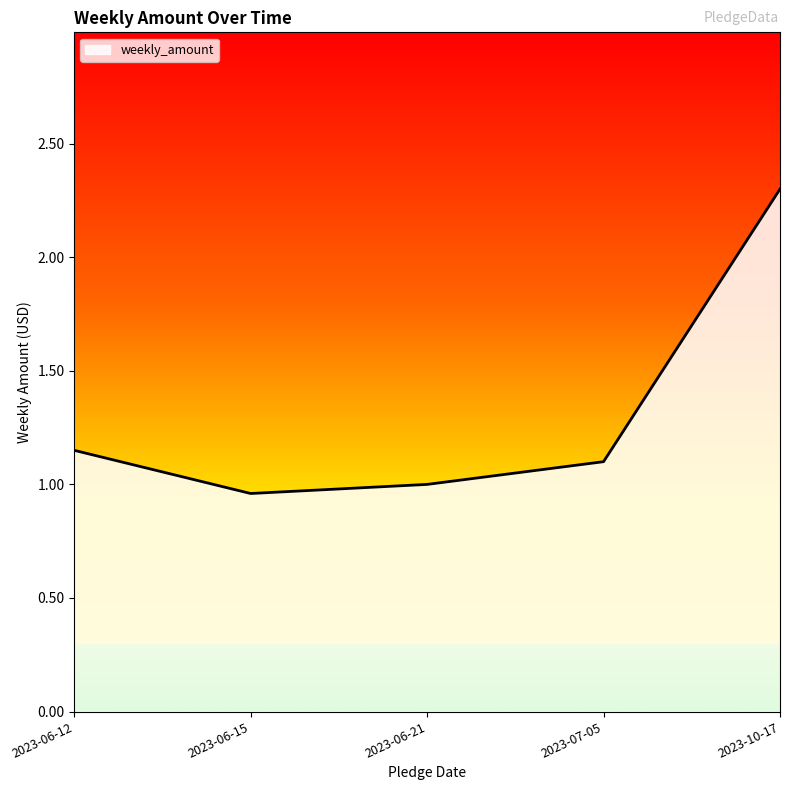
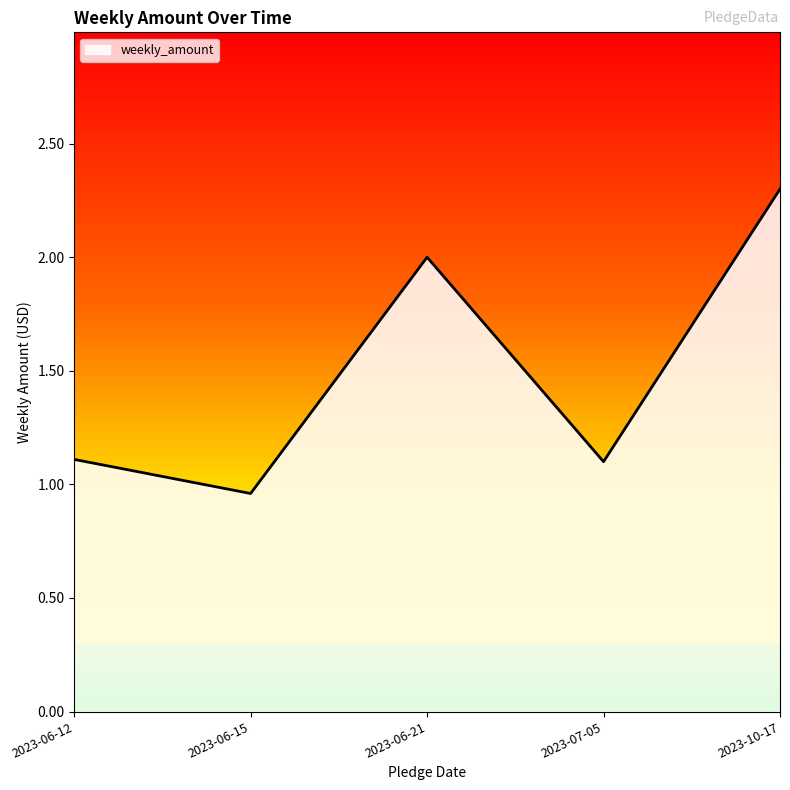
2023-06-12: 1.15 -> 1.11
2023-06-21: 1 -> 2
